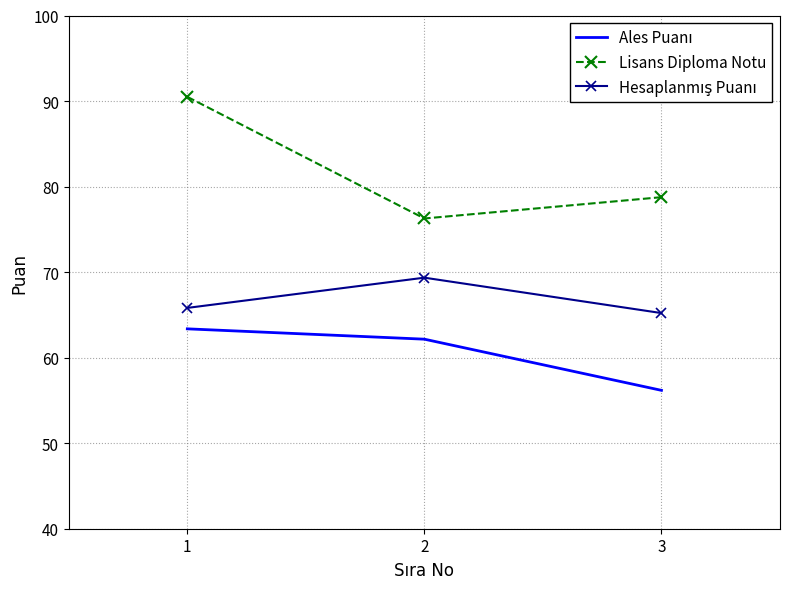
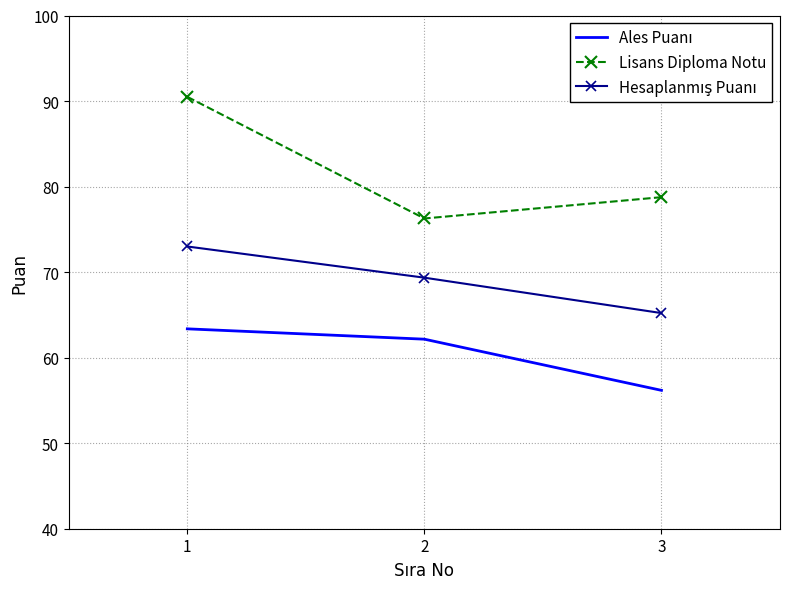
Hesaplanmış Puanı, 1: 66 -> 73
